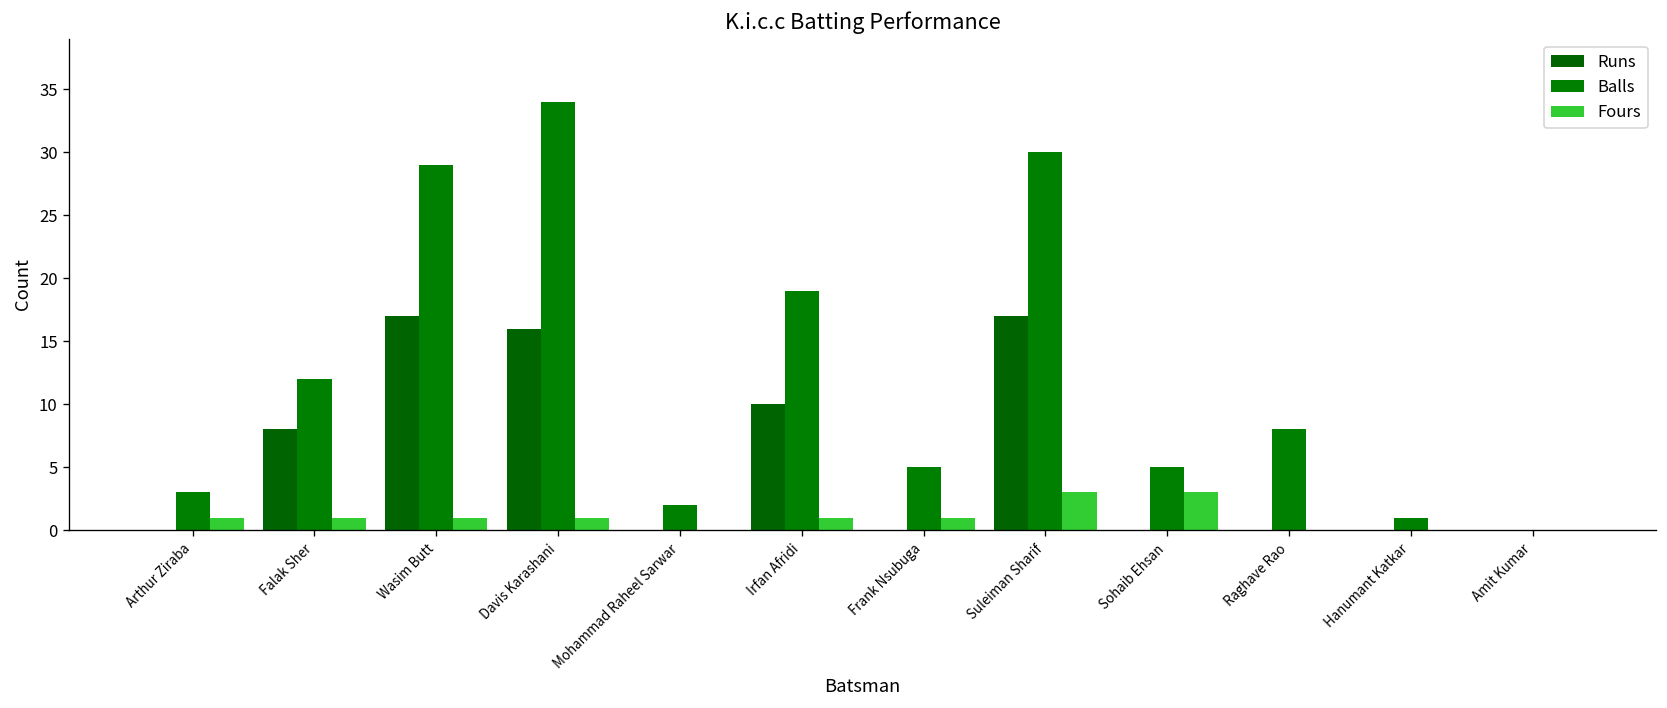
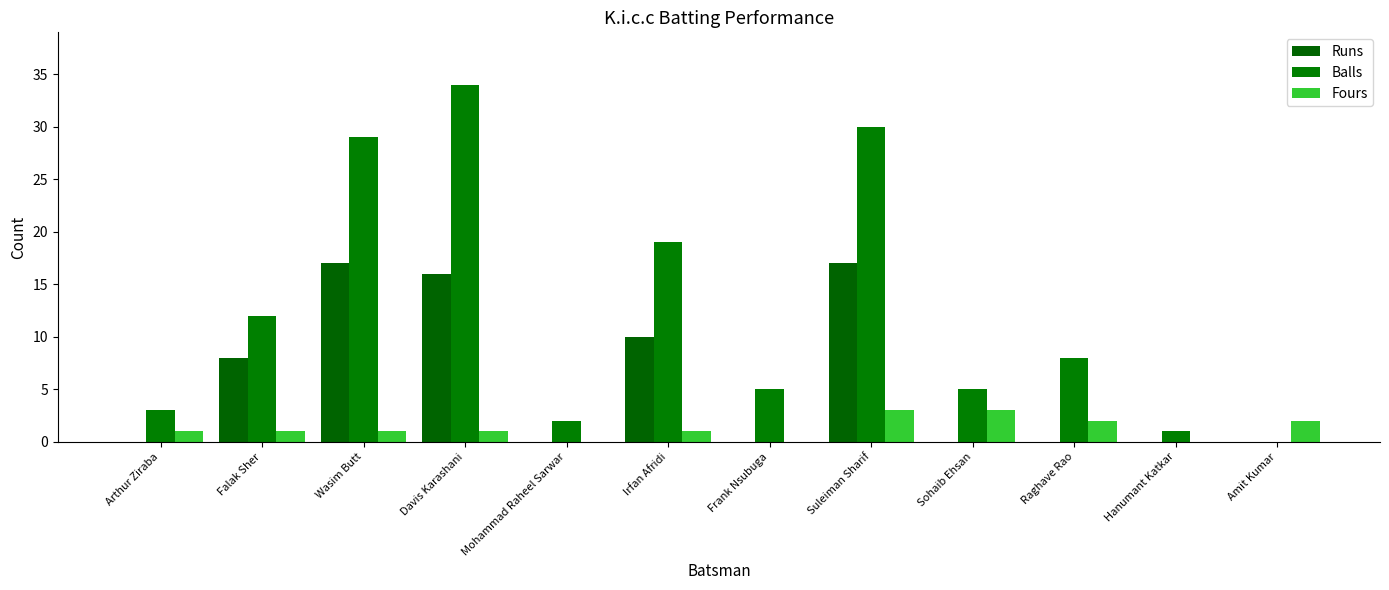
Fours, Frank Nsubuga: 1 -> 0
Fours, Raghave Rao: 0 -> 2
Fours, Amit Kumar: 0 -> 2
